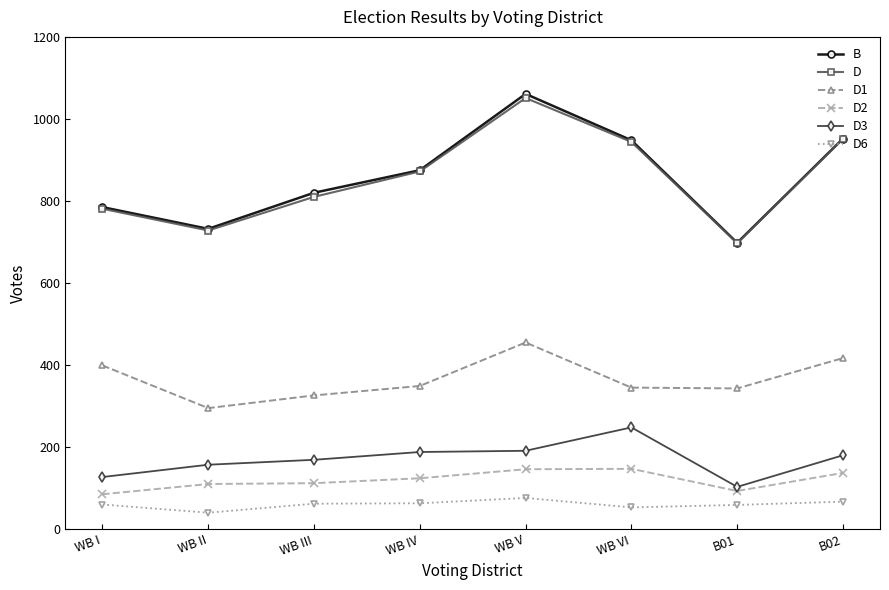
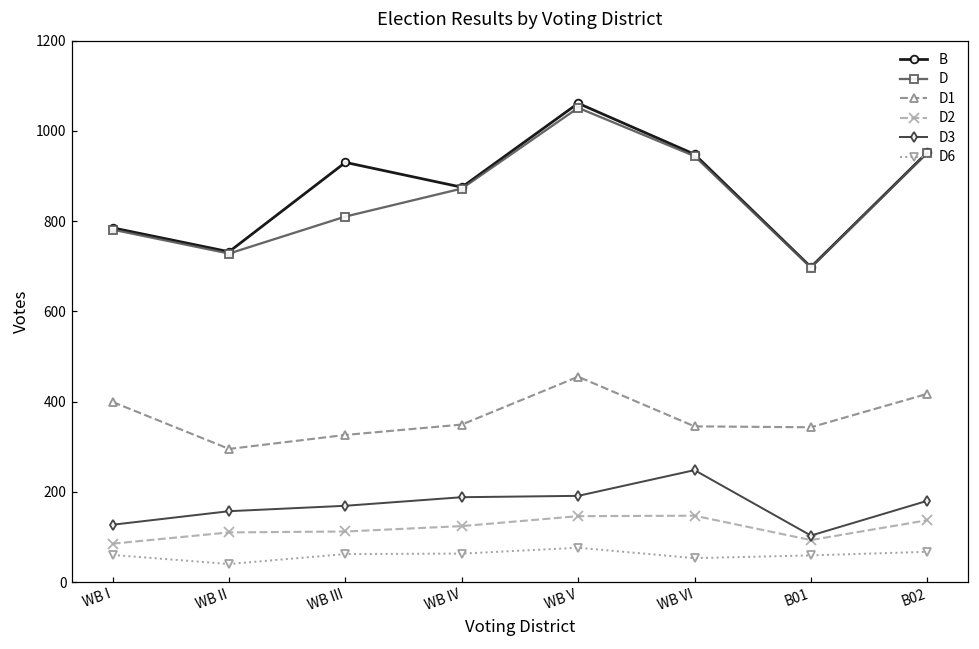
B, WB III: 820 -> 930
